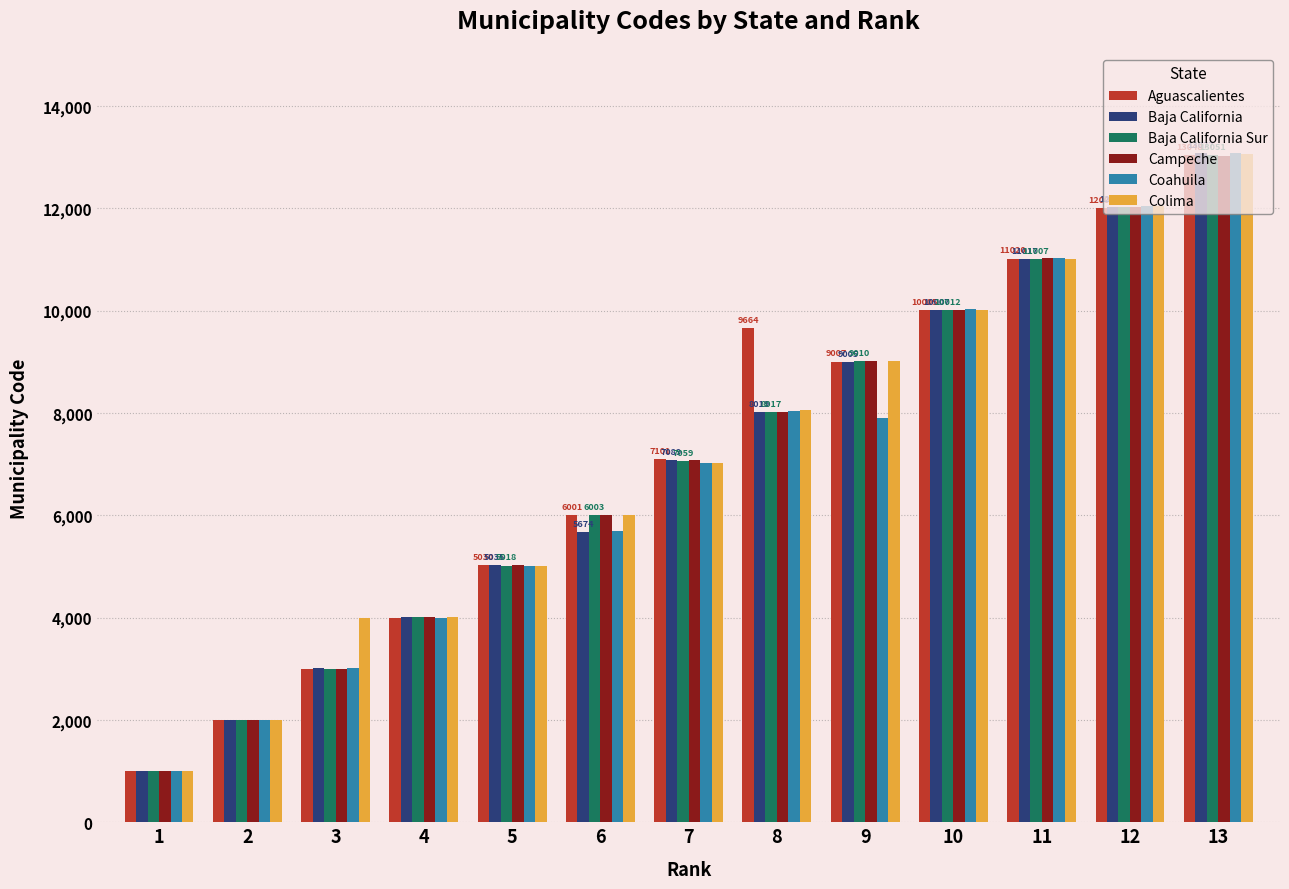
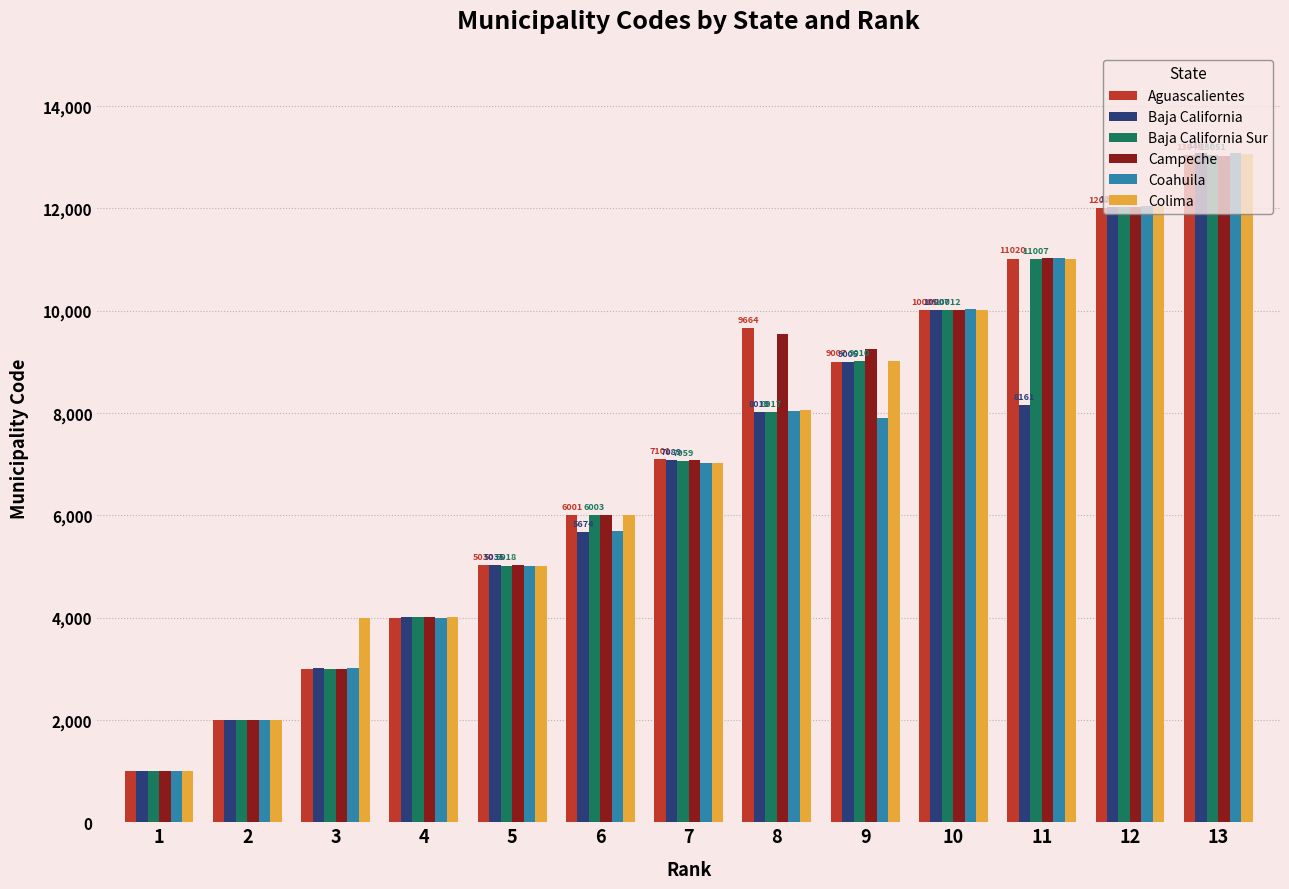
Campeche, 8: 8,000 -> 9,600
Campeche, 9: 9,000 -> 9,200
Baja California, 11: 11017 -> 8161
